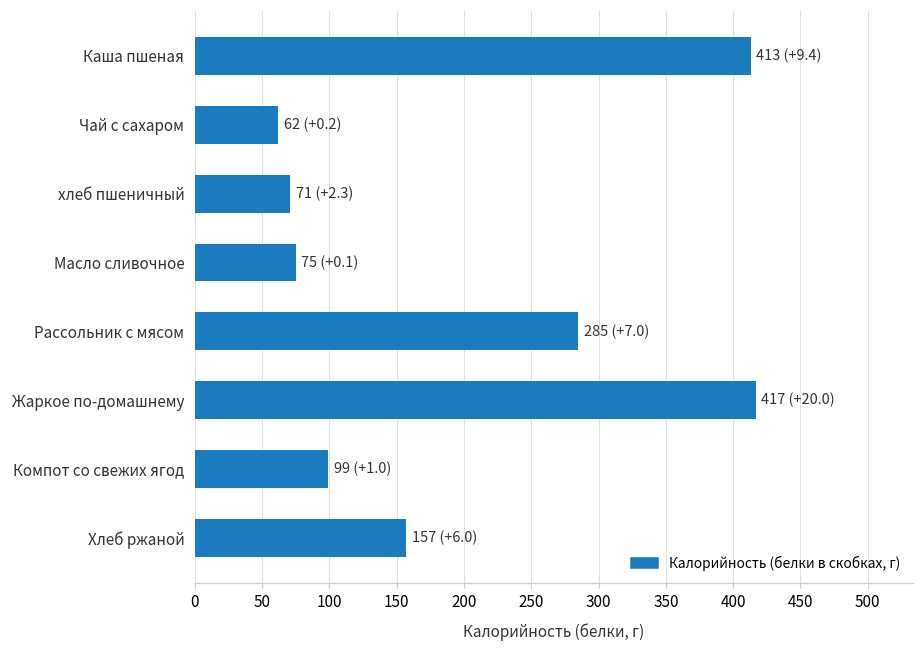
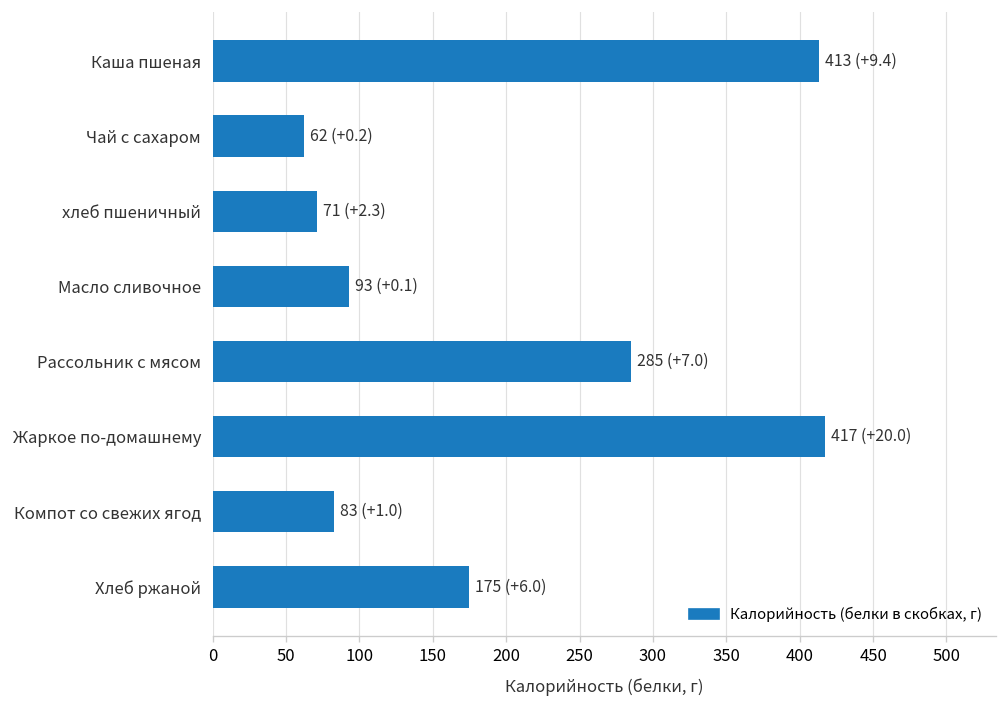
Масло сливочное: 75 -> 93
Компот со свежих ягод: 99 -> 83
Хлеб ржаной: 157 -> 175
